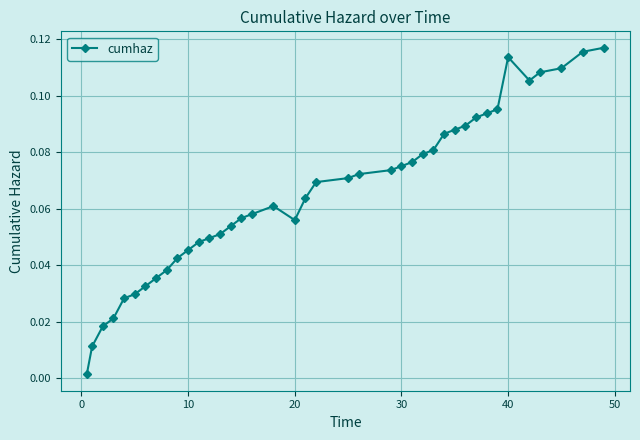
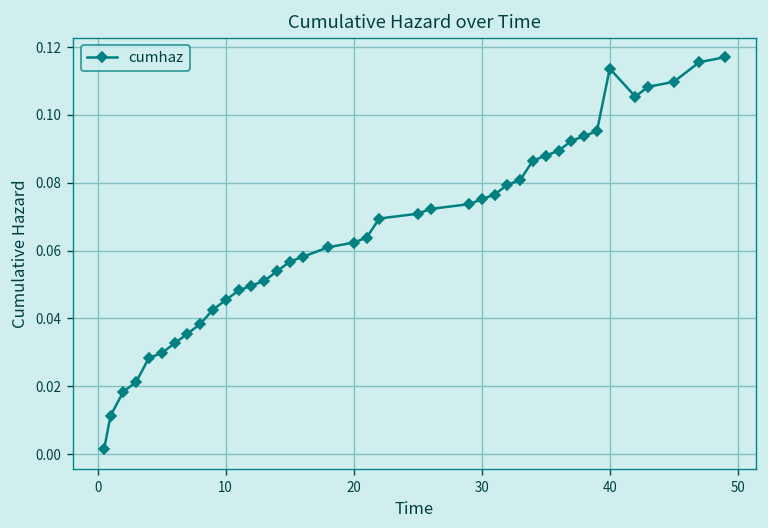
20: 0.056 -> 0.062
